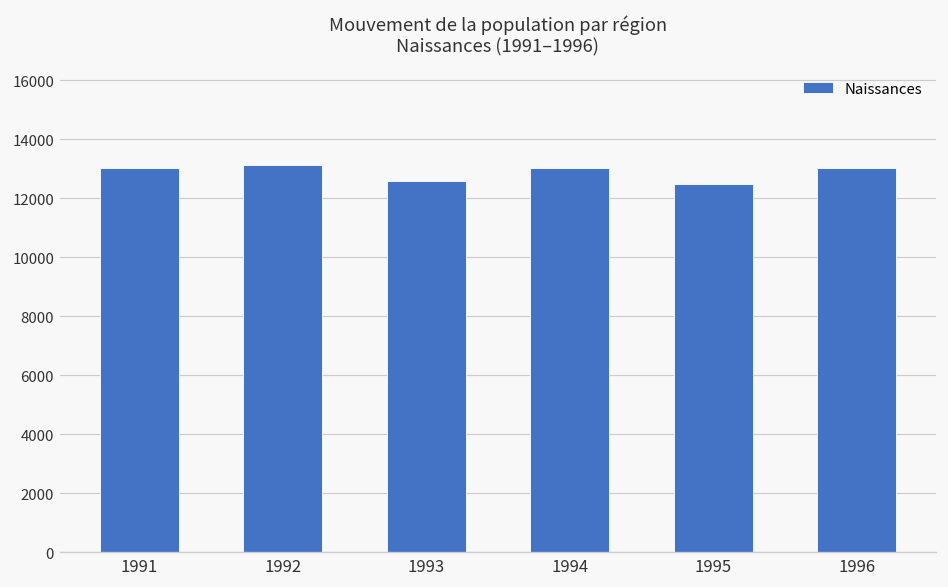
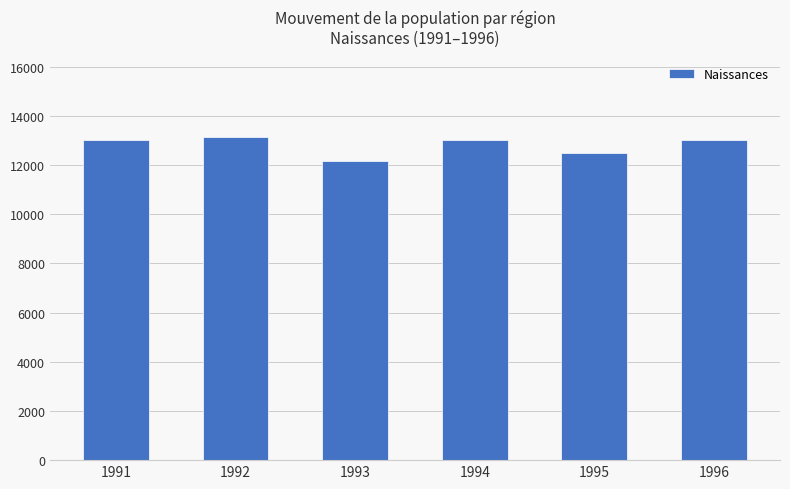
1993: 12600 -> 12200
